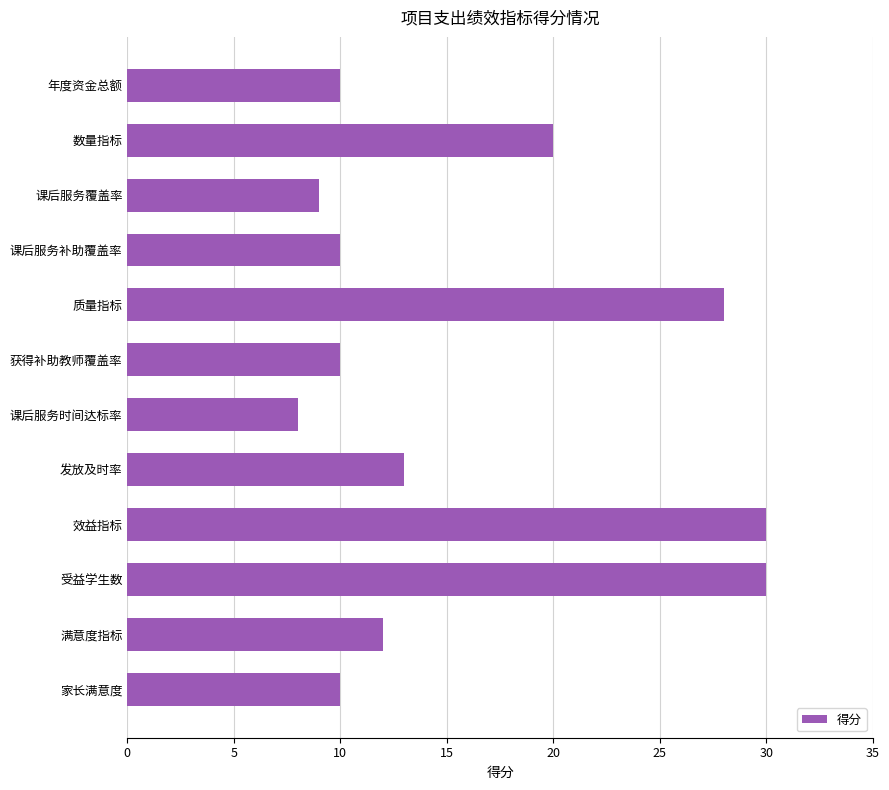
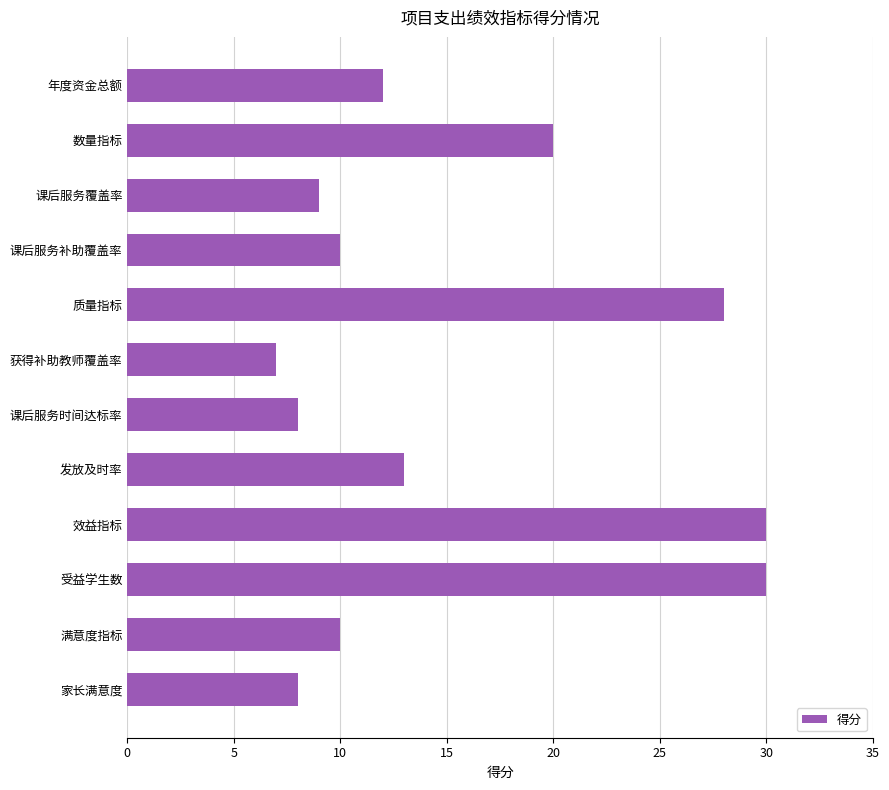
年度资金总额: 10 -> 12
获得补助教师覆盖率: 10 -> 7
满意度指标: 12 -> 10
家长满意度: 10 -> 8
